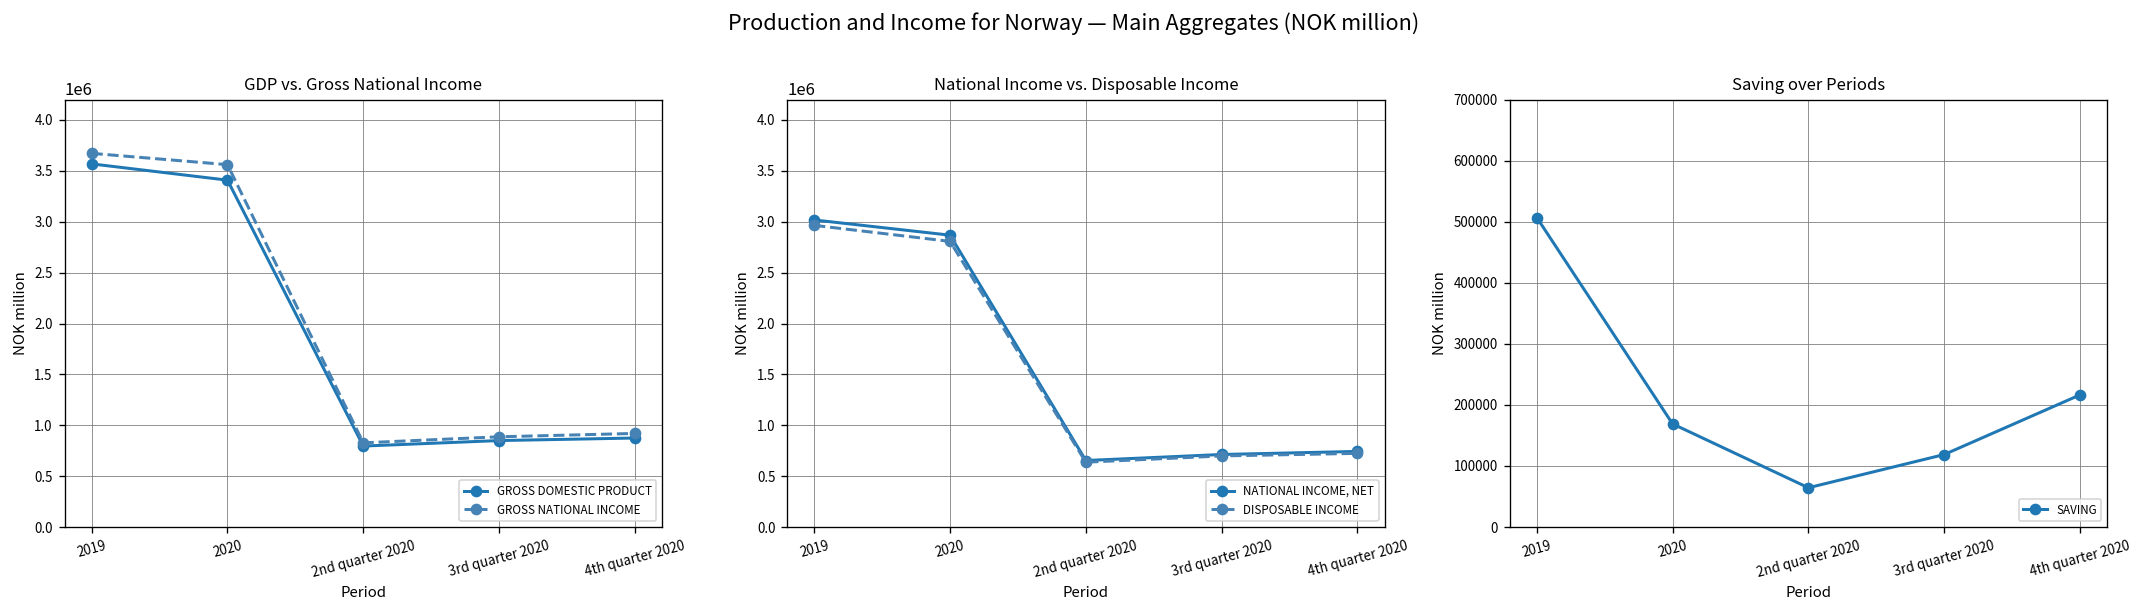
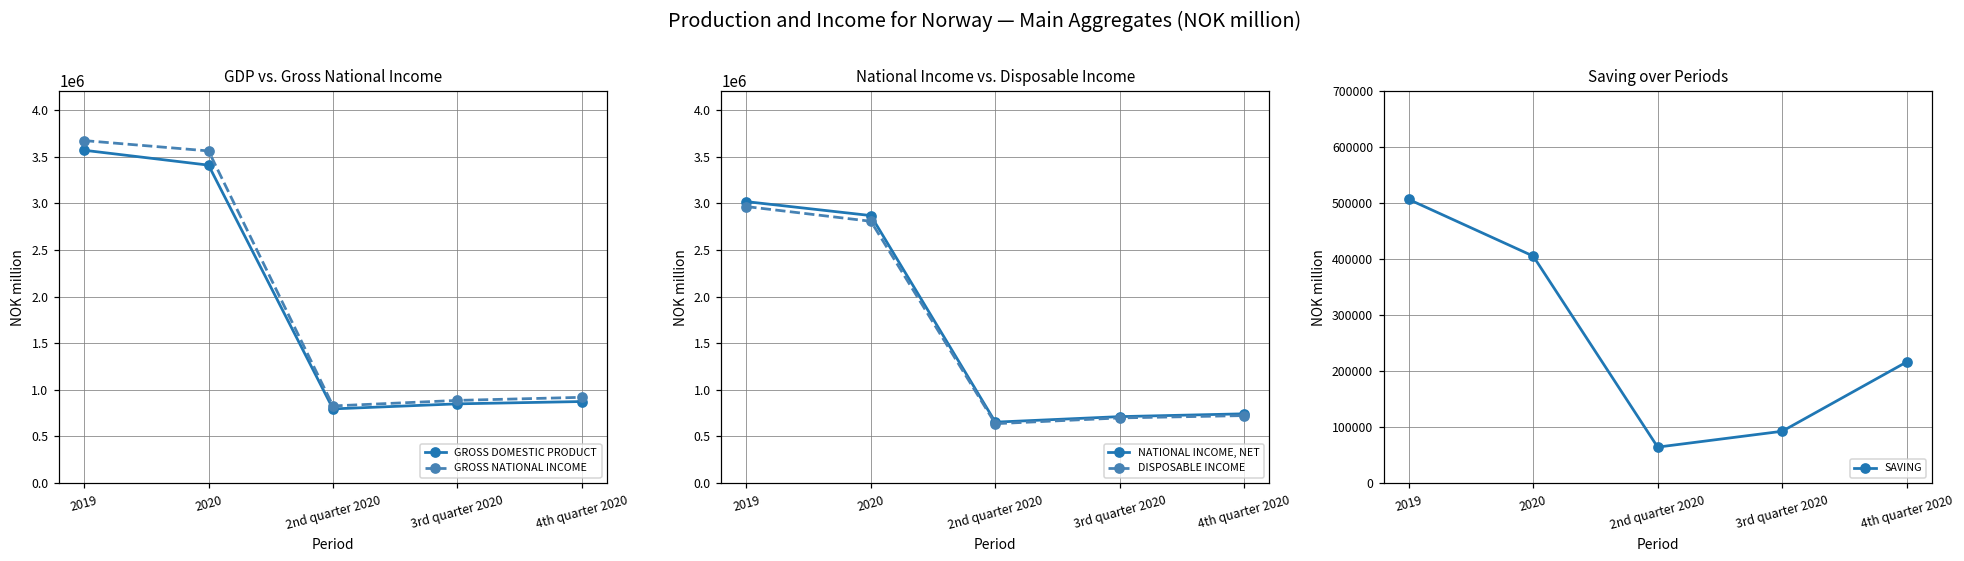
Saving over Periods, 2020: 170000 -> 410000
Saving over Periods, 3rd quarter 2020: 120000 -> 90000
